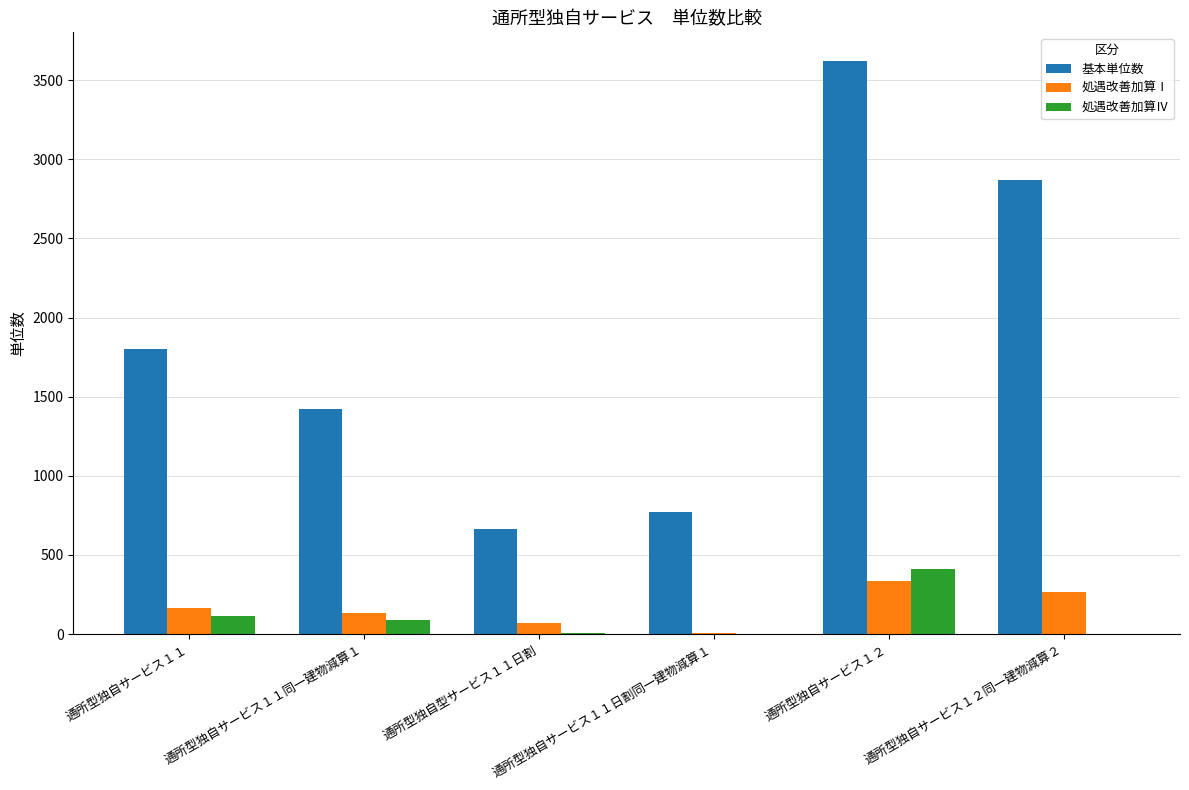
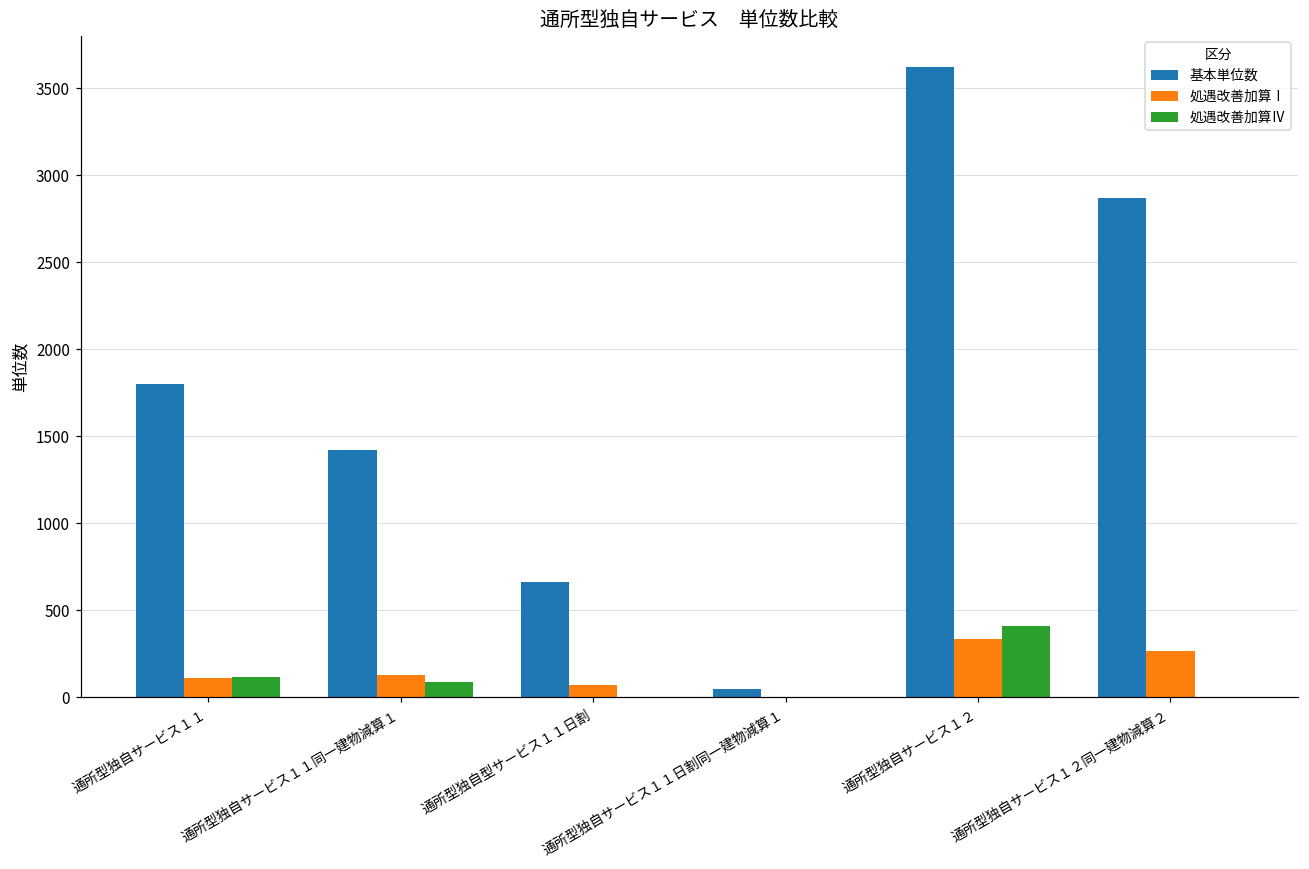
処遇改善加算Ⅰ, 通所型独自サービス１１: 170 -> 110
基本単位数, 通所型独自サービス１１日割同一建物減算１: 770 -> 50
